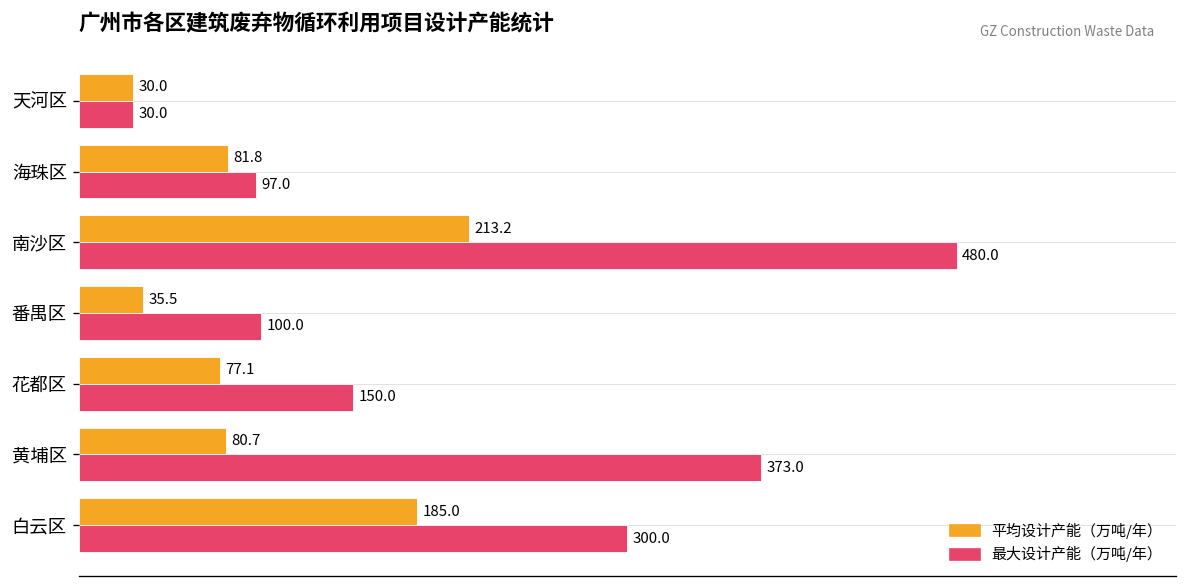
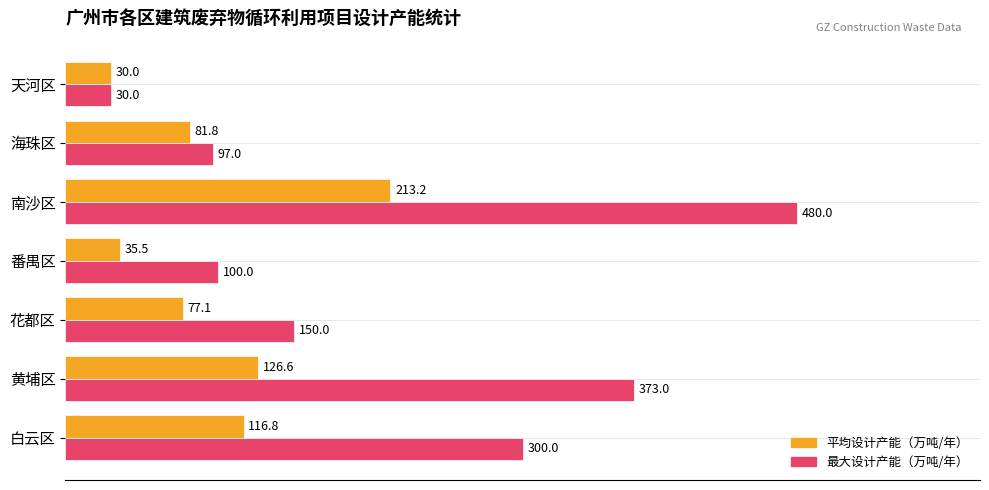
平均设计产能（万吨/年）, 黄埔区: 80.7 -> 126.6
平均设计产能（万吨/年）, 白云区: 185.0 -> 116.8
